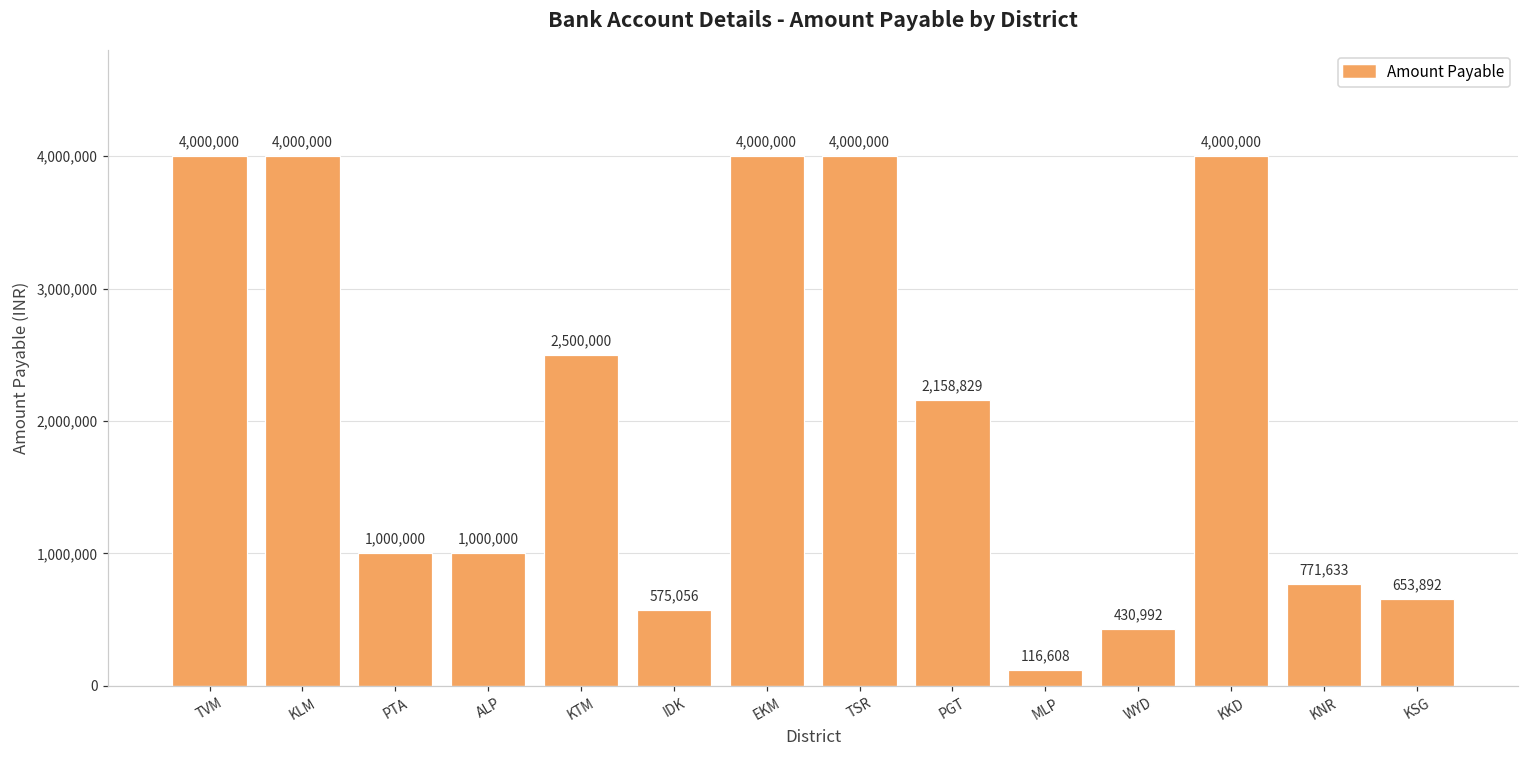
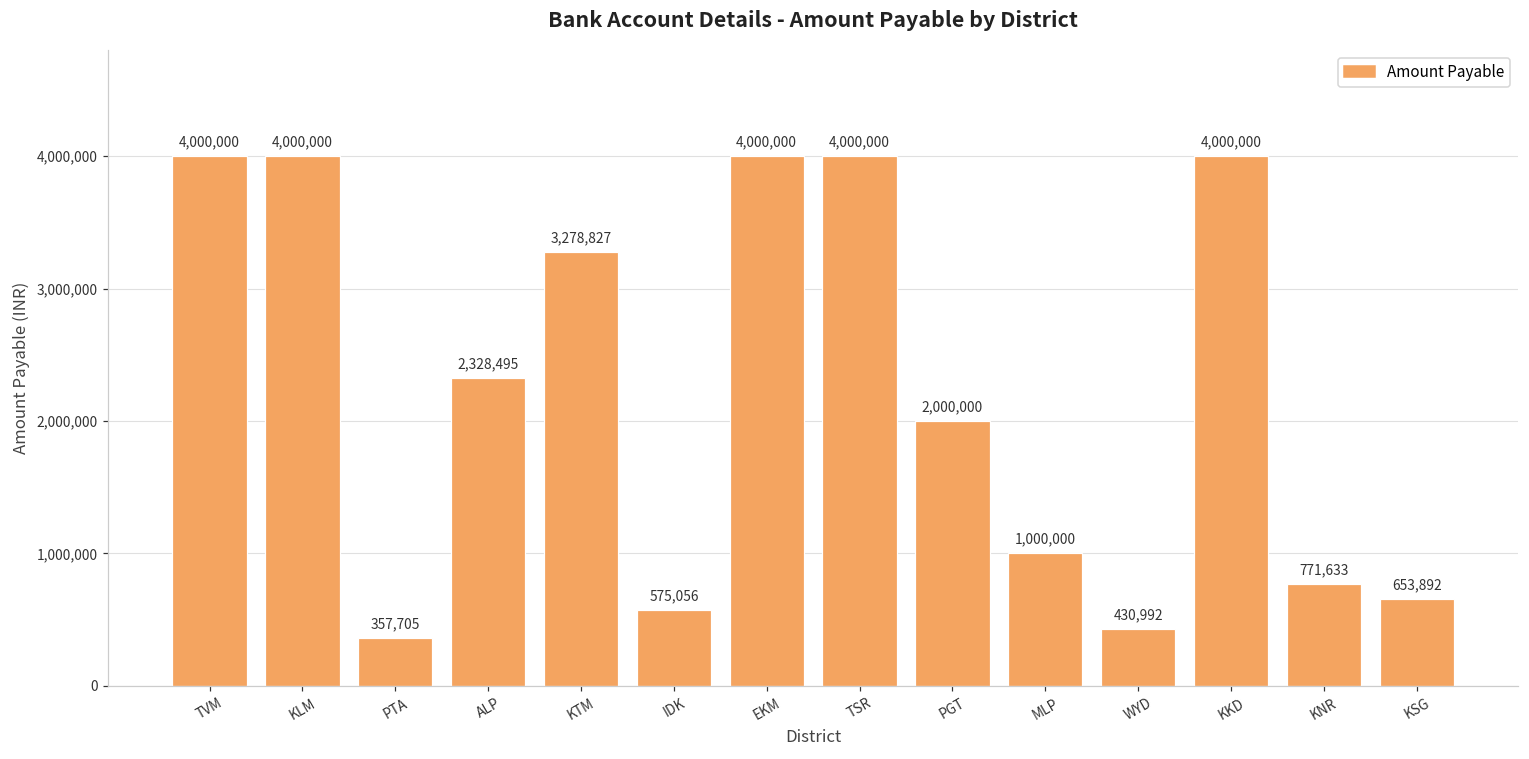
PTA: 1,000,000 -> 357,705
ALP: 1,000,000 -> 2,328,495
KTM: 2,500,000 -> 3,278,827
PGT: 2,158,829 -> 2,000,000
MLP: 116,608 -> 1,000,000
